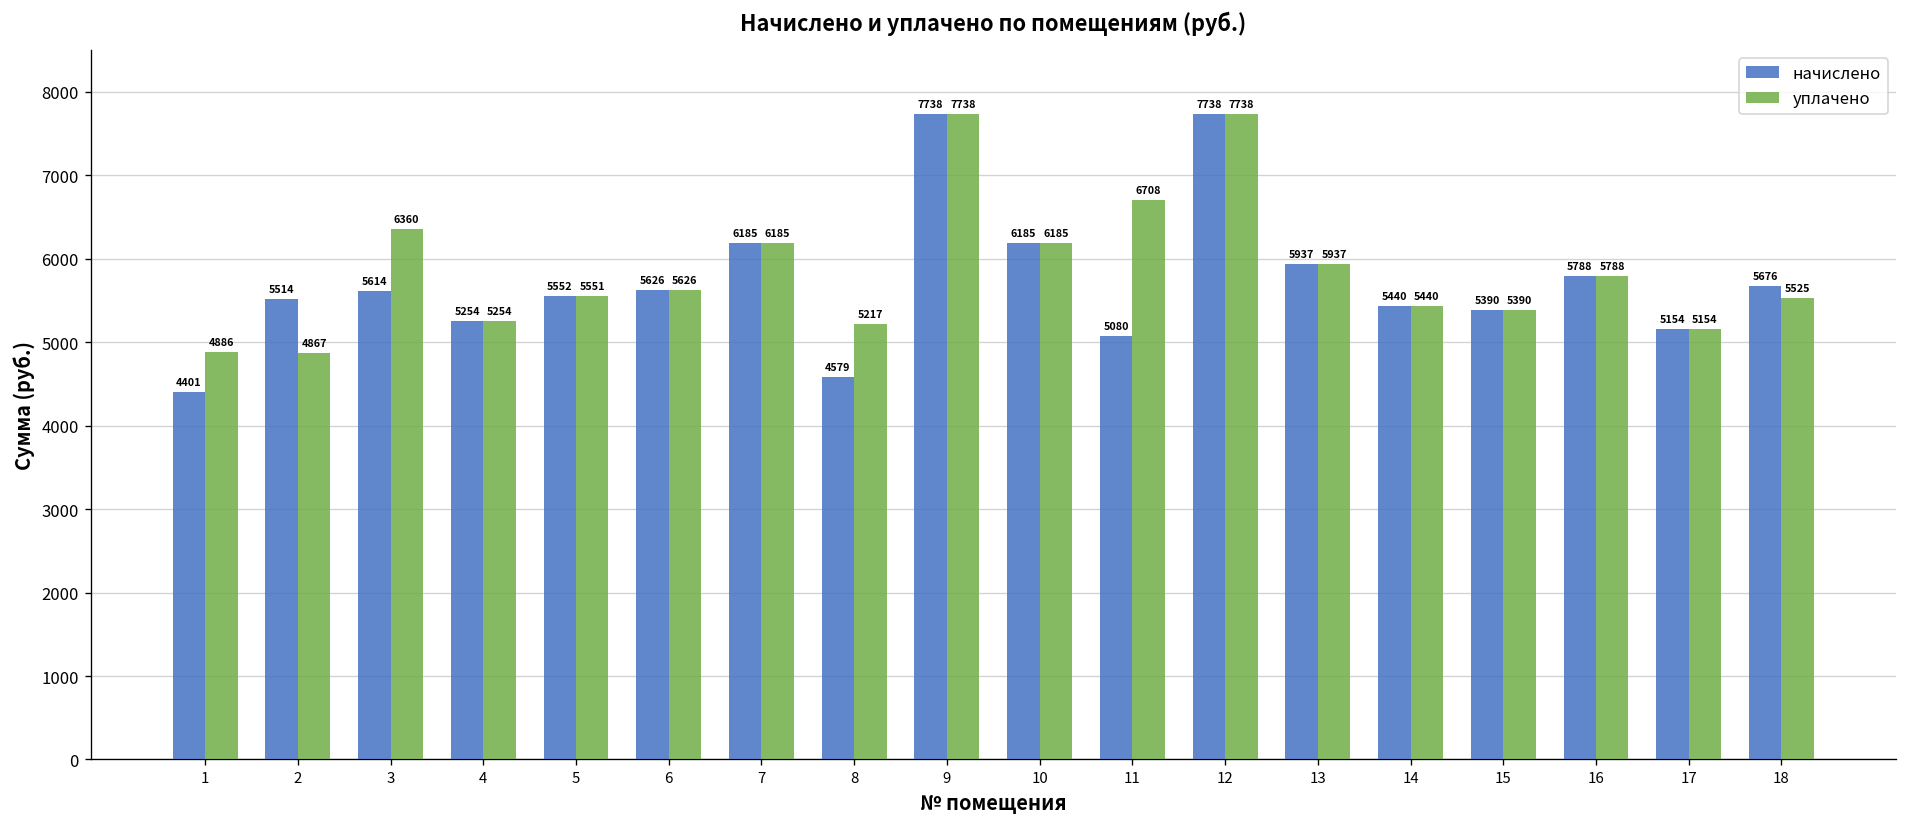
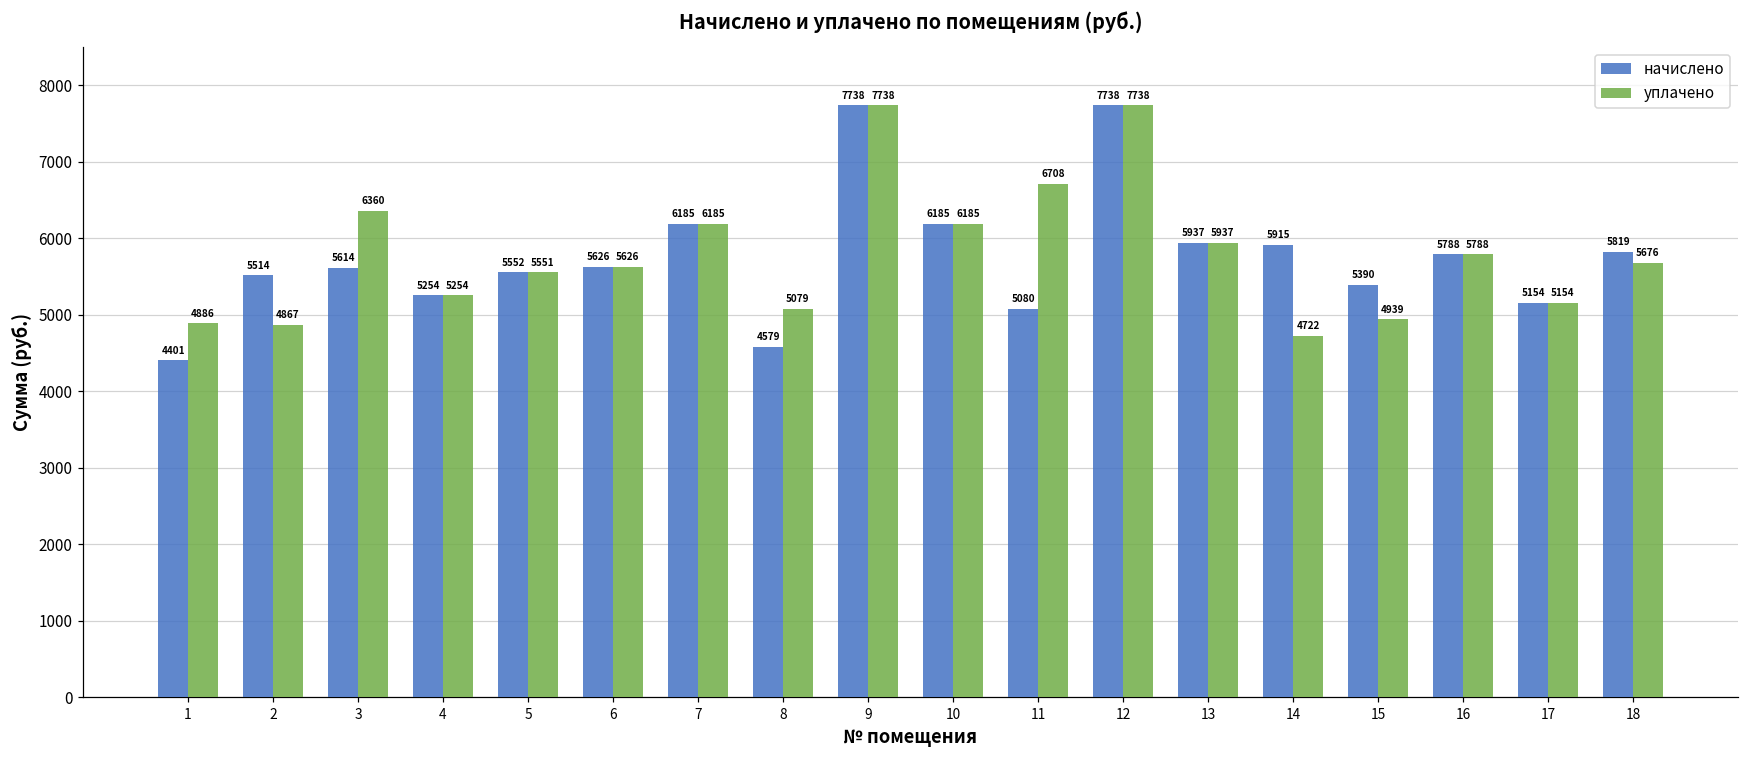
уплачено, 8: 5217 -> 5079
начислено, 14: 5440 -> 5915
уплачено, 14: 5440 -> 4722
уплачено, 15: 5390 -> 4939
начислено, 18: 5676 -> 5819
уплачено, 18: 5525 -> 5676
